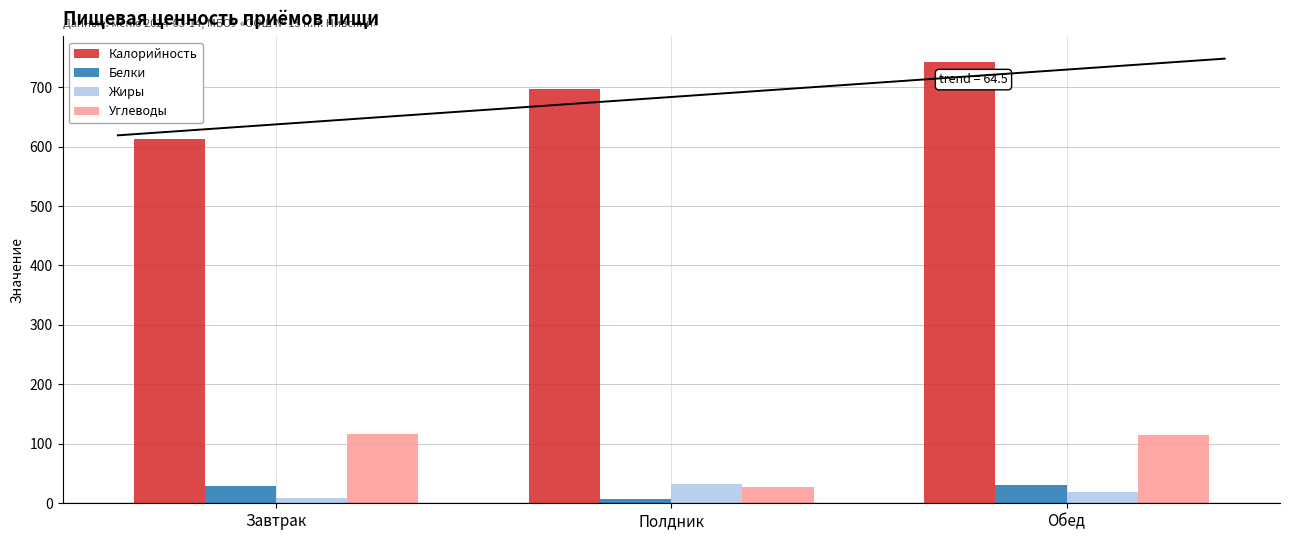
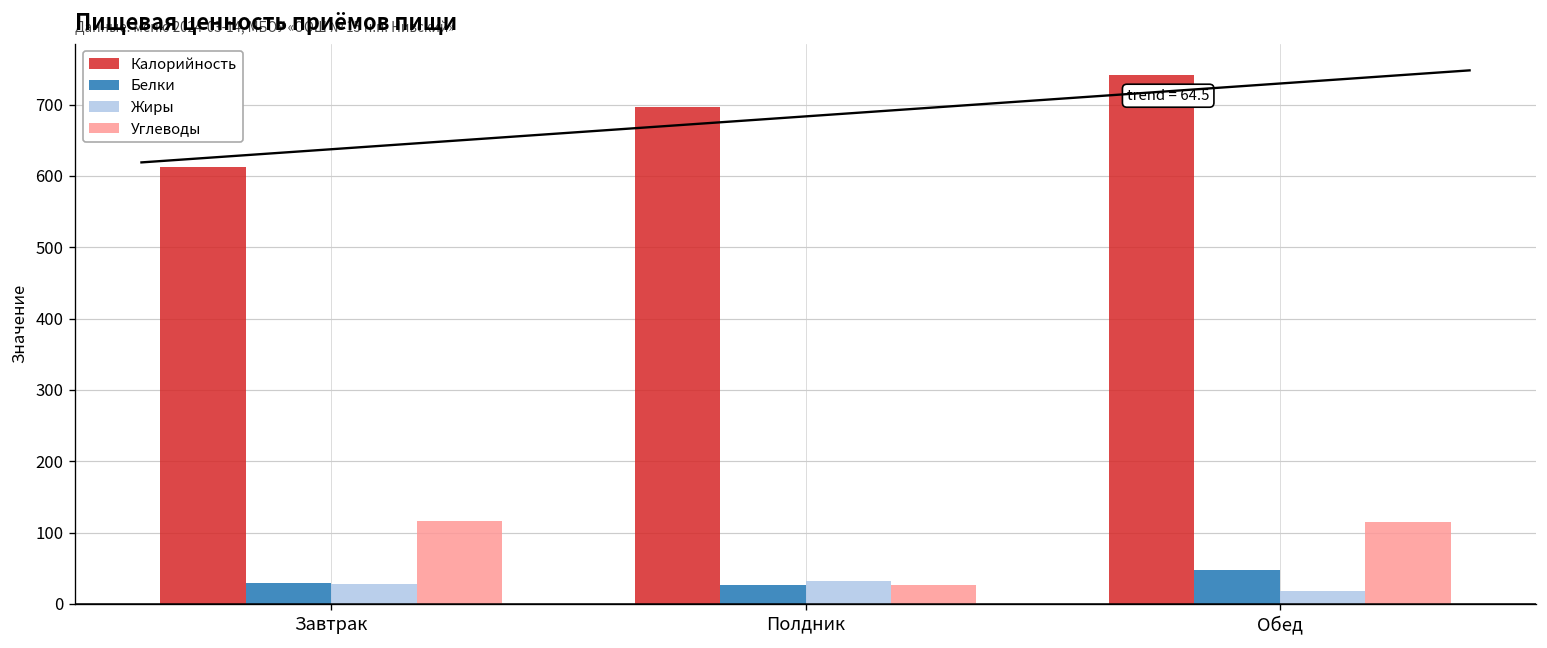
Жиры, Завтрак: 10 -> 30
Белки, Полдник: 10 -> 30
Белки, Обед: 30 -> 50
